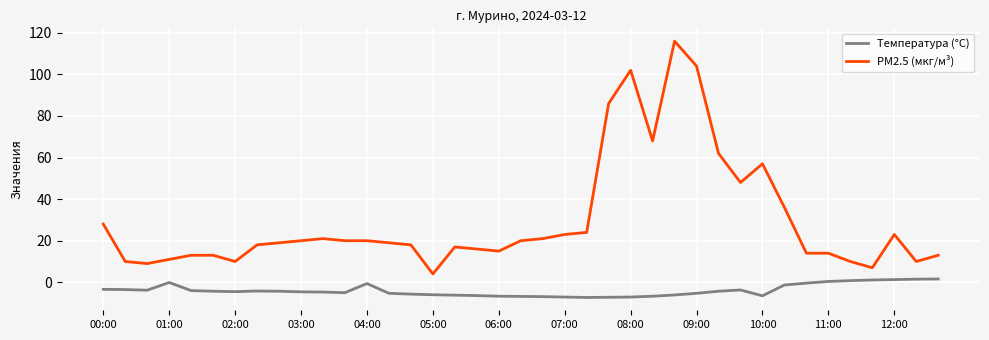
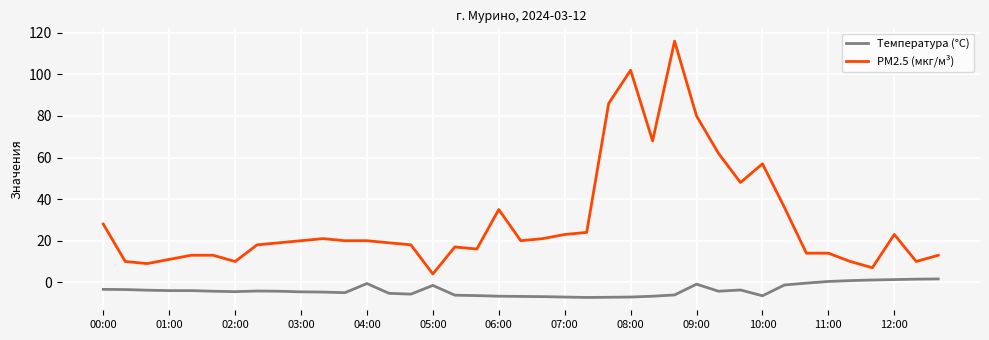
Температура (°C), 01:00: 0 -> -4
Температура (°C), 05:00: -6 -> -2
PM2.5 (мкг/м³), 06:00: 15 -> 35
Температура (°C), 09:00: -5 -> -1
PM2.5 (мкг/м³), 09:00: 104 -> 80
